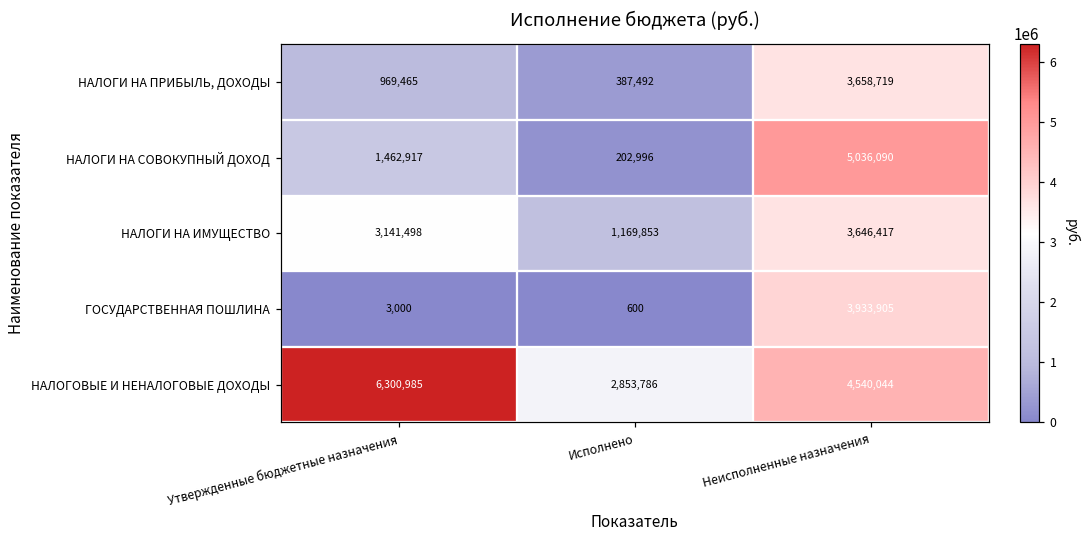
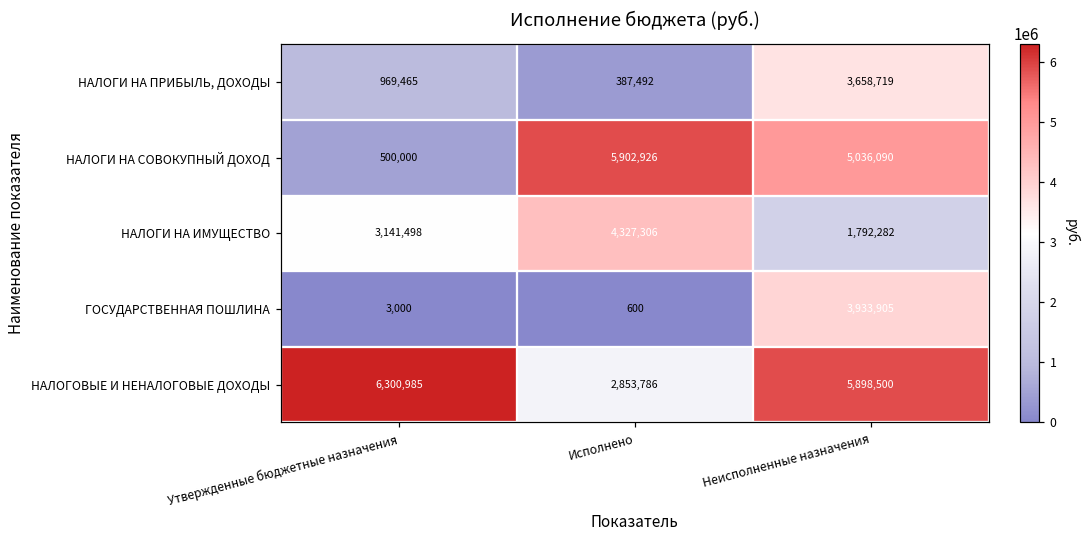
НАЛОГИ НА СОВОКУПНЫЙ ДОХОД, Утвержденные бюджетные назначения: 1,462,917 -> 500,000
НАЛОГИ НА СОВОКУПНЫЙ ДОХОД, Исполнено: 202,996 -> 5,902,926
НАЛОГИ НА ИМУЩЕСТВО, Исполнено: 1,169,853 -> 4,327,306
НАЛОГИ НА ИМУЩЕСТВО, Неисполненные назначения: 3,646,417 -> 1,792,282
НАЛОГОВЫЕ И НЕНАЛОГОВЫЕ ДОХОДЫ, Неисполненные назначения: 4,540,044 -> 5,898,500
